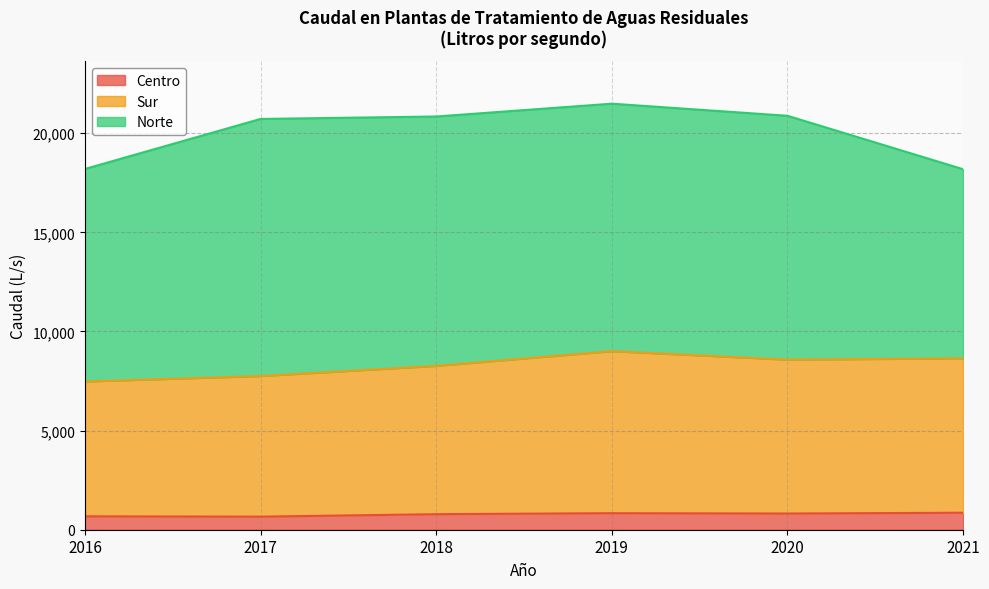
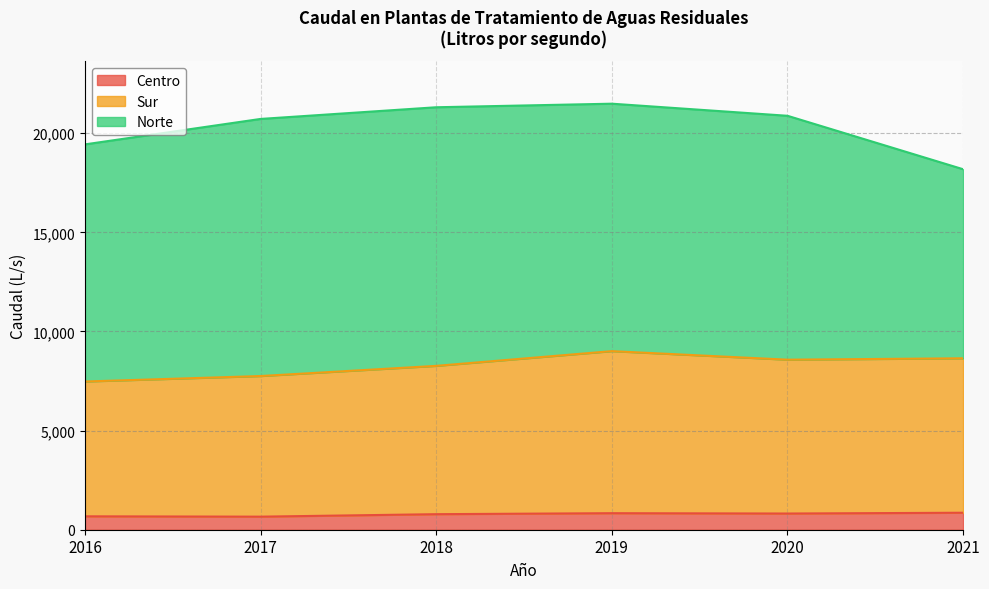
Norte, 2016: 10,700 -> 12,000
Norte, 2018: 12,600 -> 13,000
